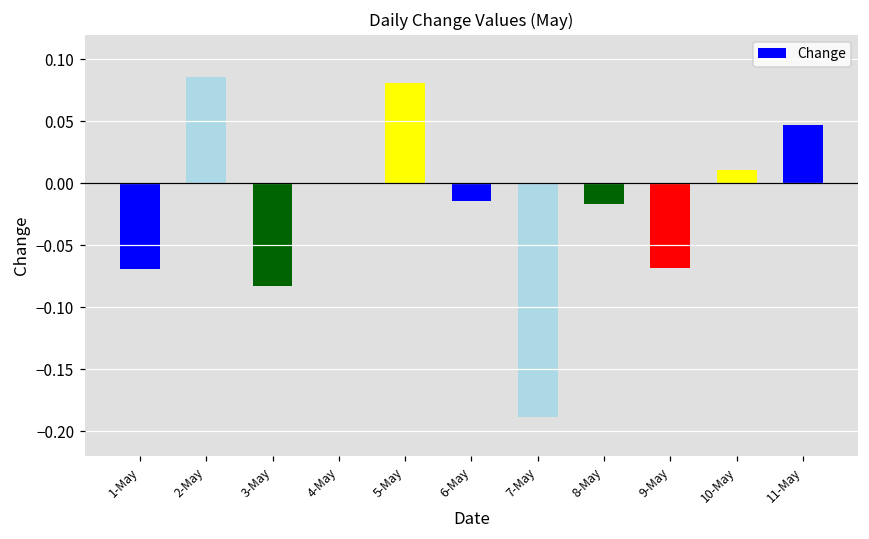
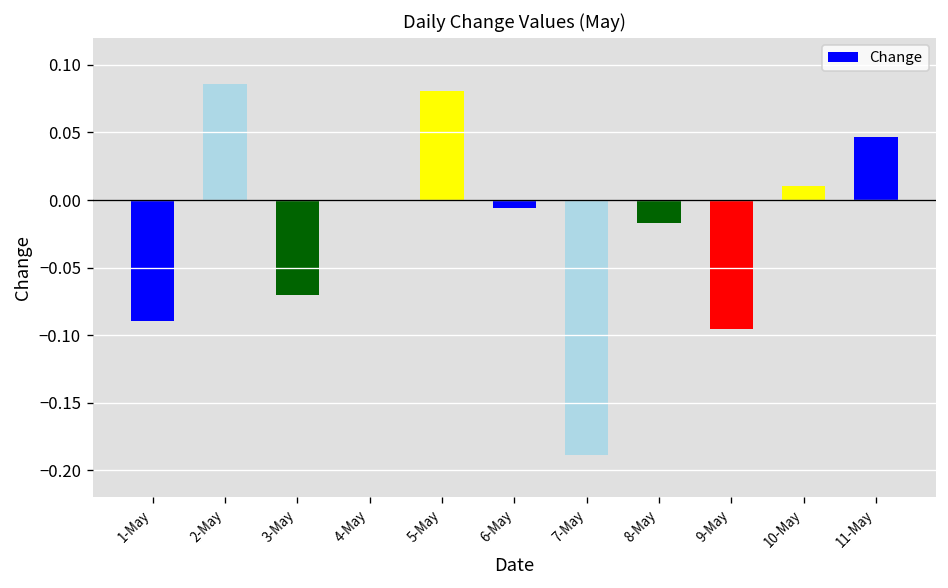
1-May: -0.069 -> -0.090
3-May: -0.083 -> -0.070
6-May: -0.014 -> -0.006
9-May: -0.069 -> -0.095
